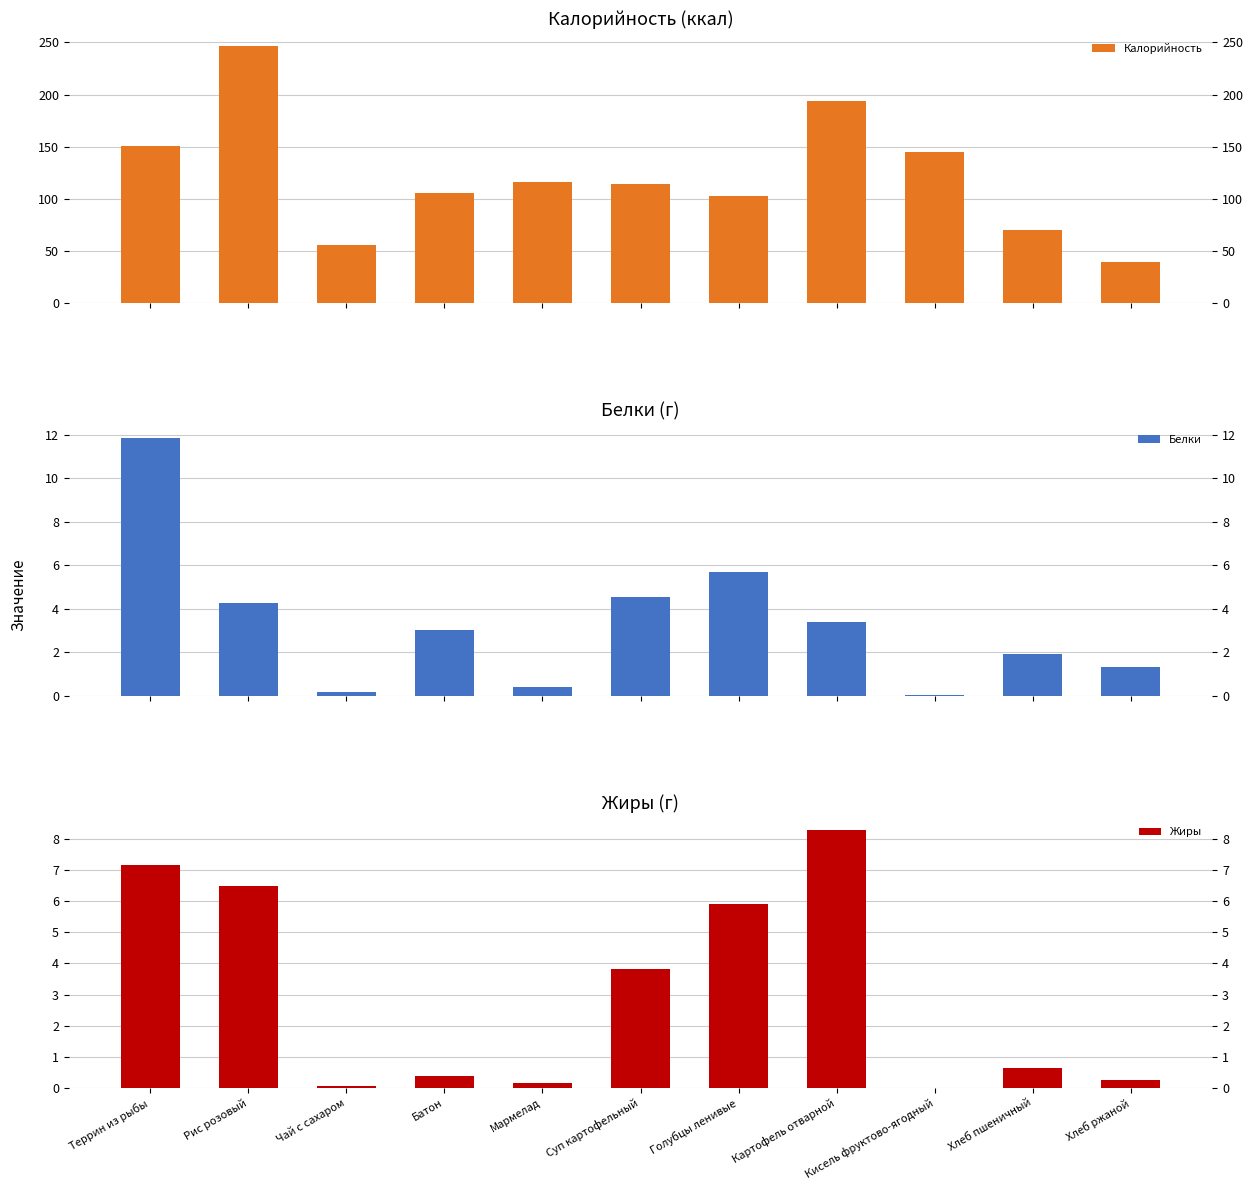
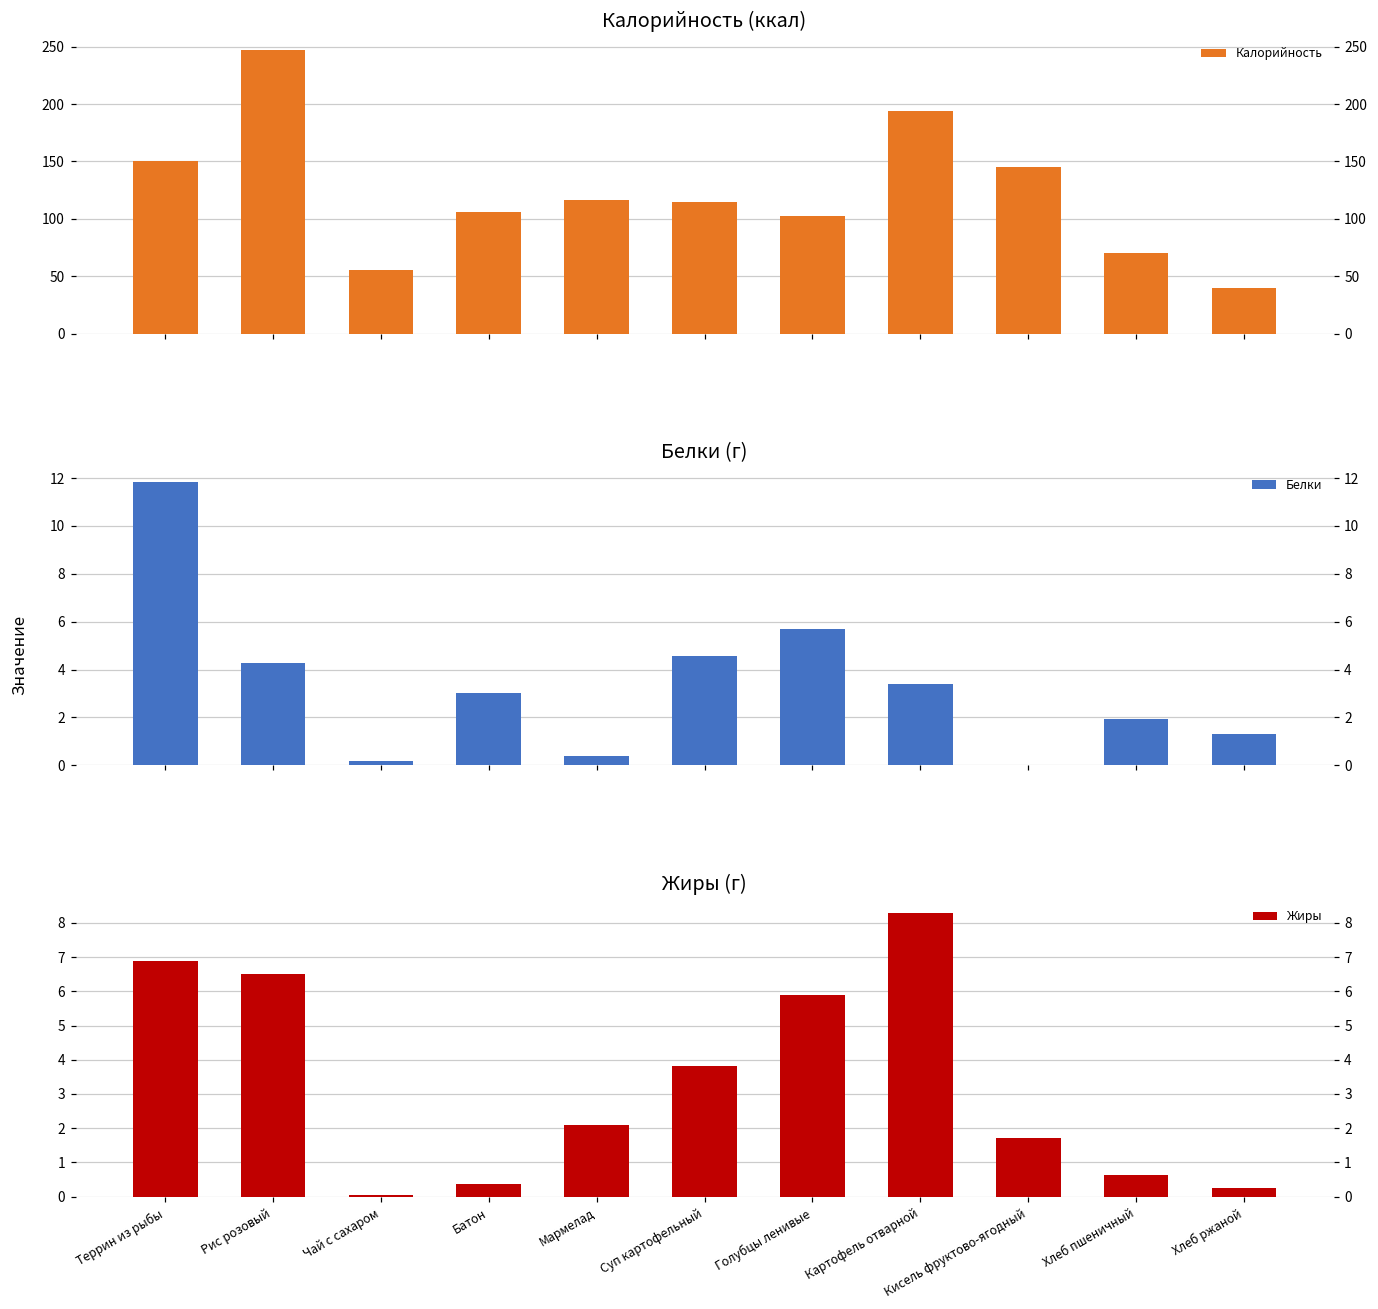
Жиры (г), Террин из рыбы: 7.2 -> 6.9
Жиры (г), Мармелад: 0.1 -> 2.1
Жиры (г), Кисель фруктово-ягодный: 0.0 -> 1.7
